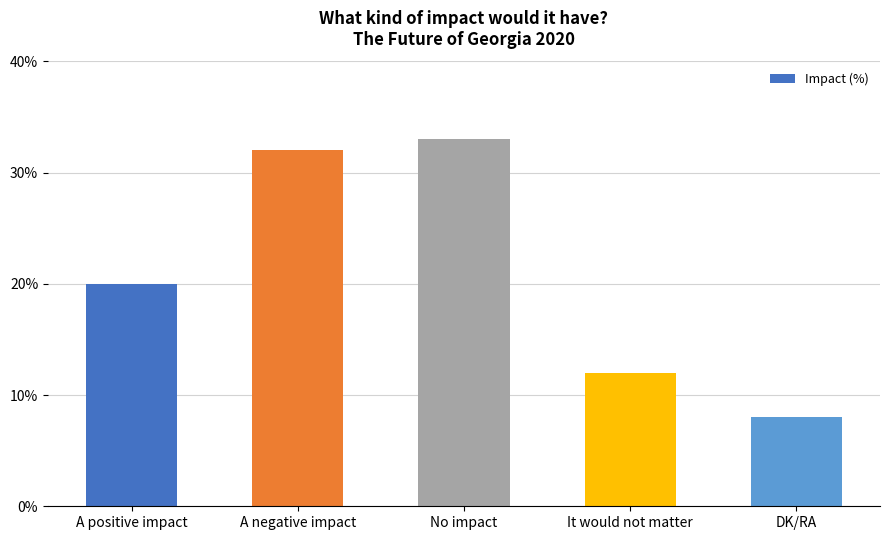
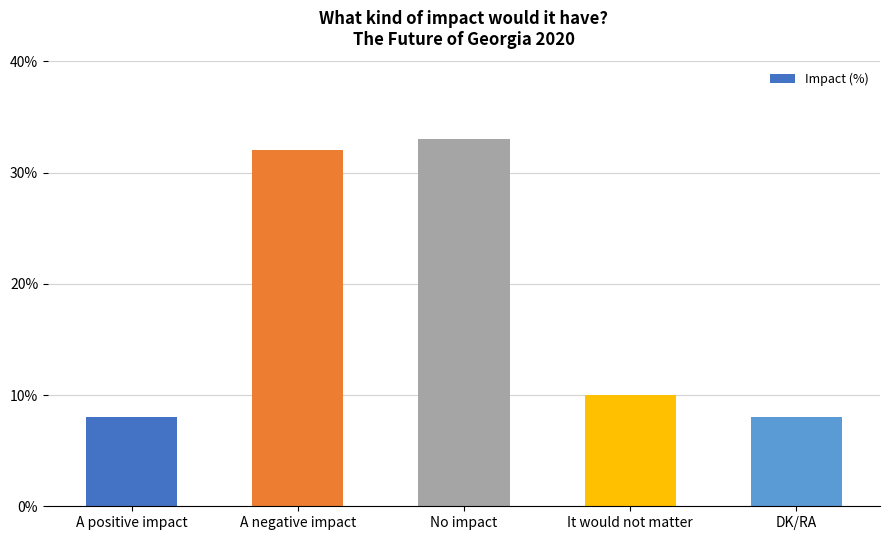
A positive impact: 20% -> 8%
It would not matter: 12% -> 10%
